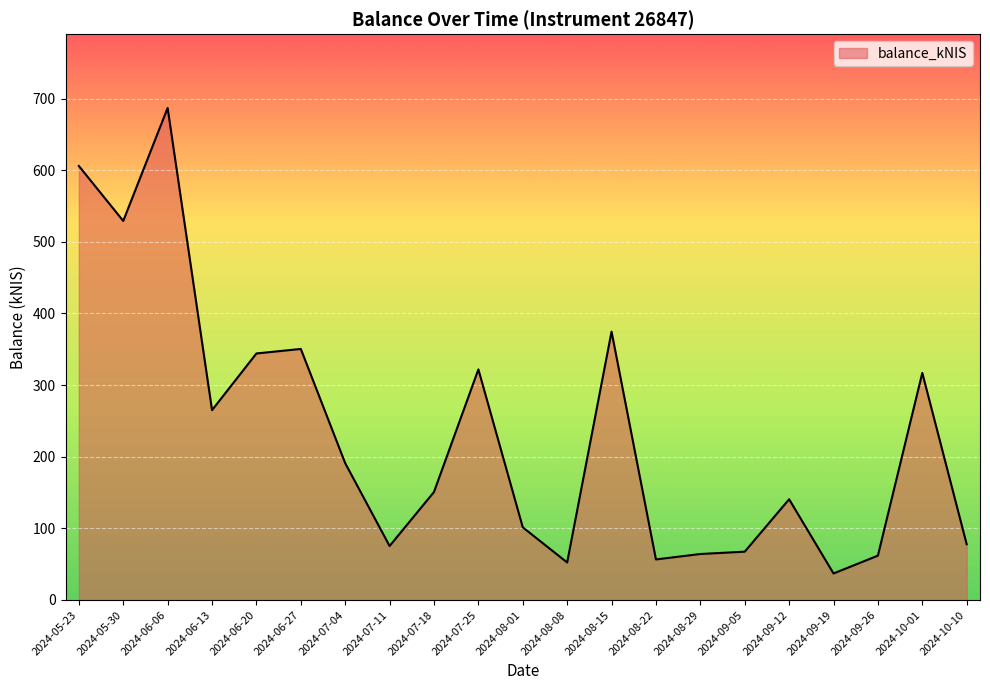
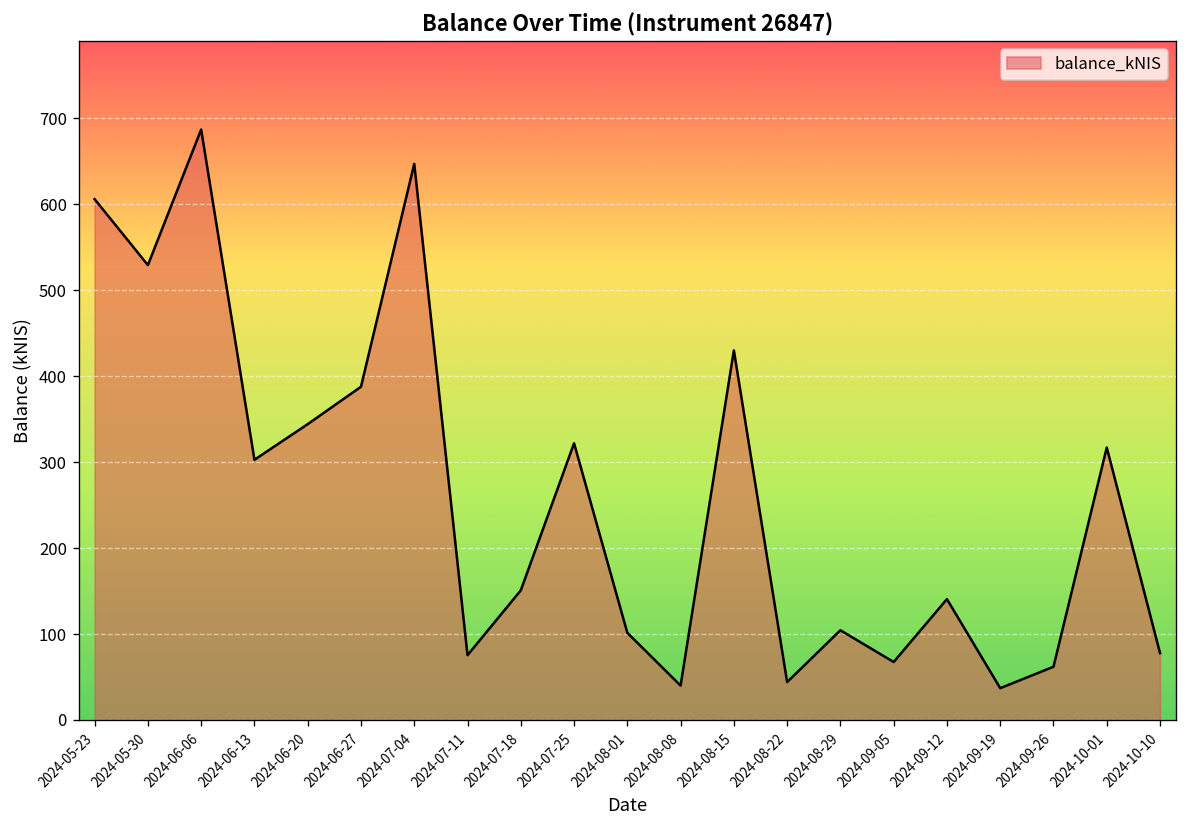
2024-06-13: 270 -> 300
2024-06-27: 350 -> 390
2024-07-04: 190 -> 650
2024-08-08: 50 -> 40
2024-08-15: 370 -> 430
2024-08-22: 60 -> 40
2024-08-29: 60 -> 100
